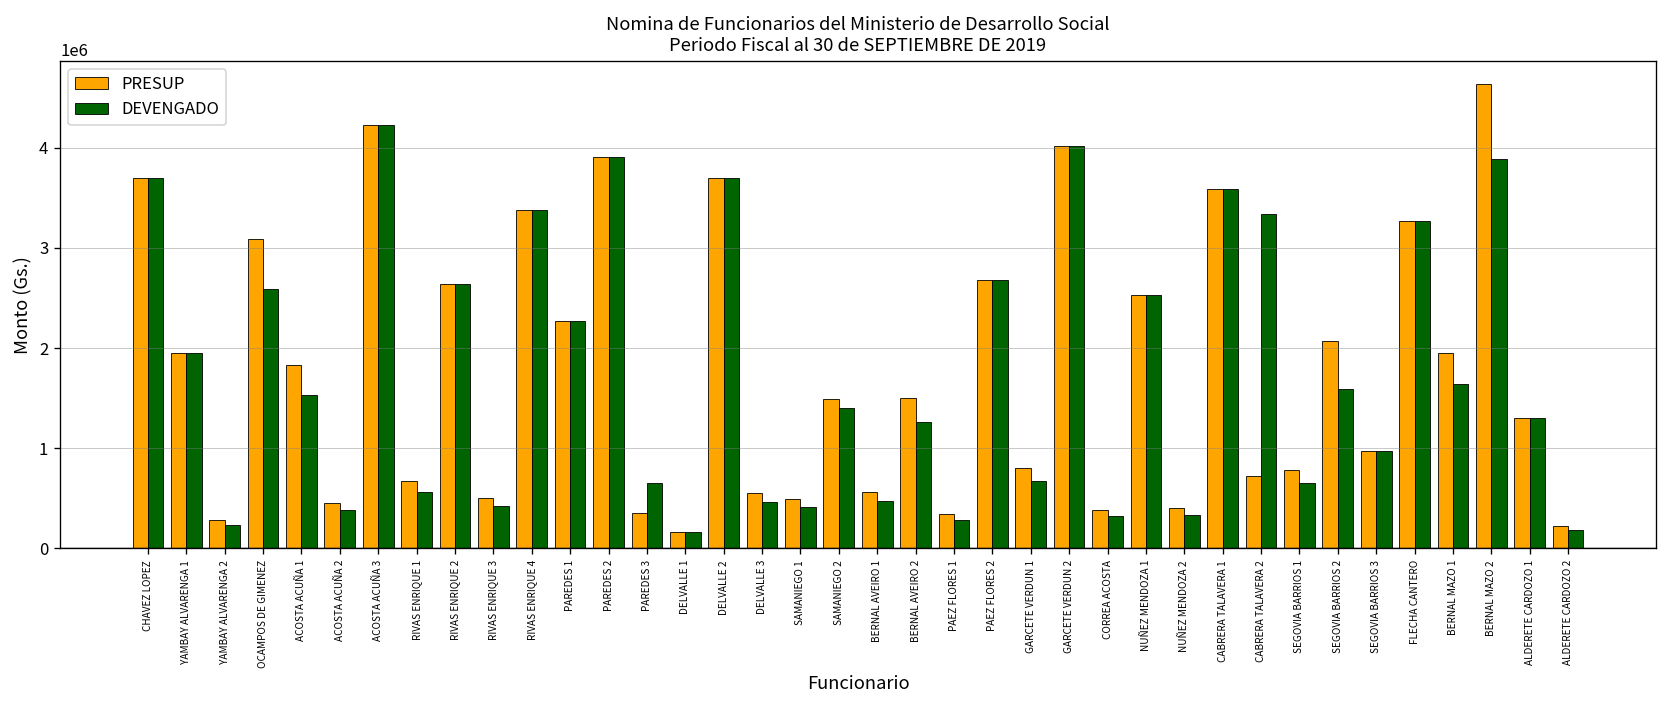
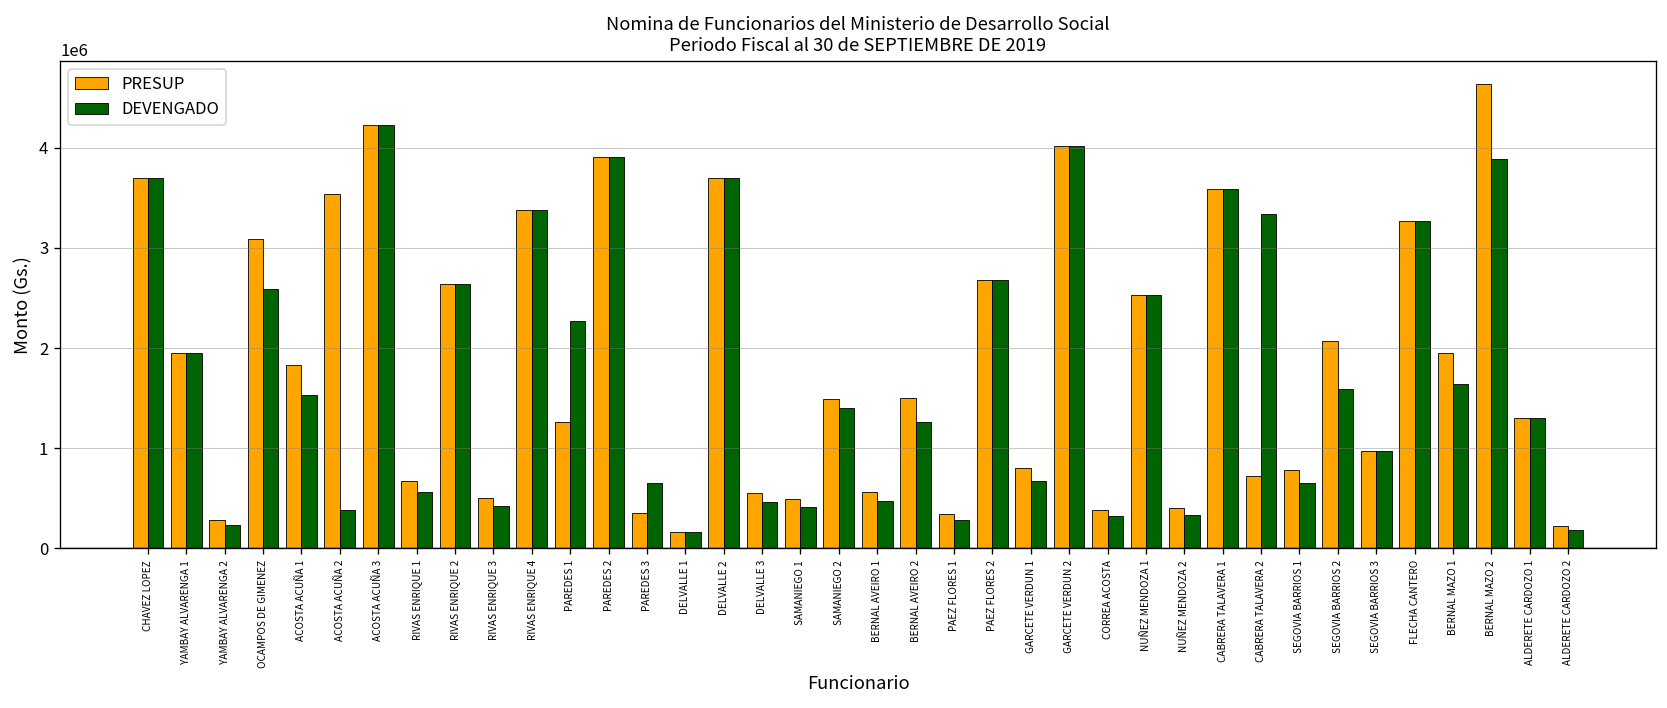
PRESUP, ACOSTA ACUÑA 2: 500000 -> 3500000
PRESUP, PAREDES 1: 2300000 -> 1300000
